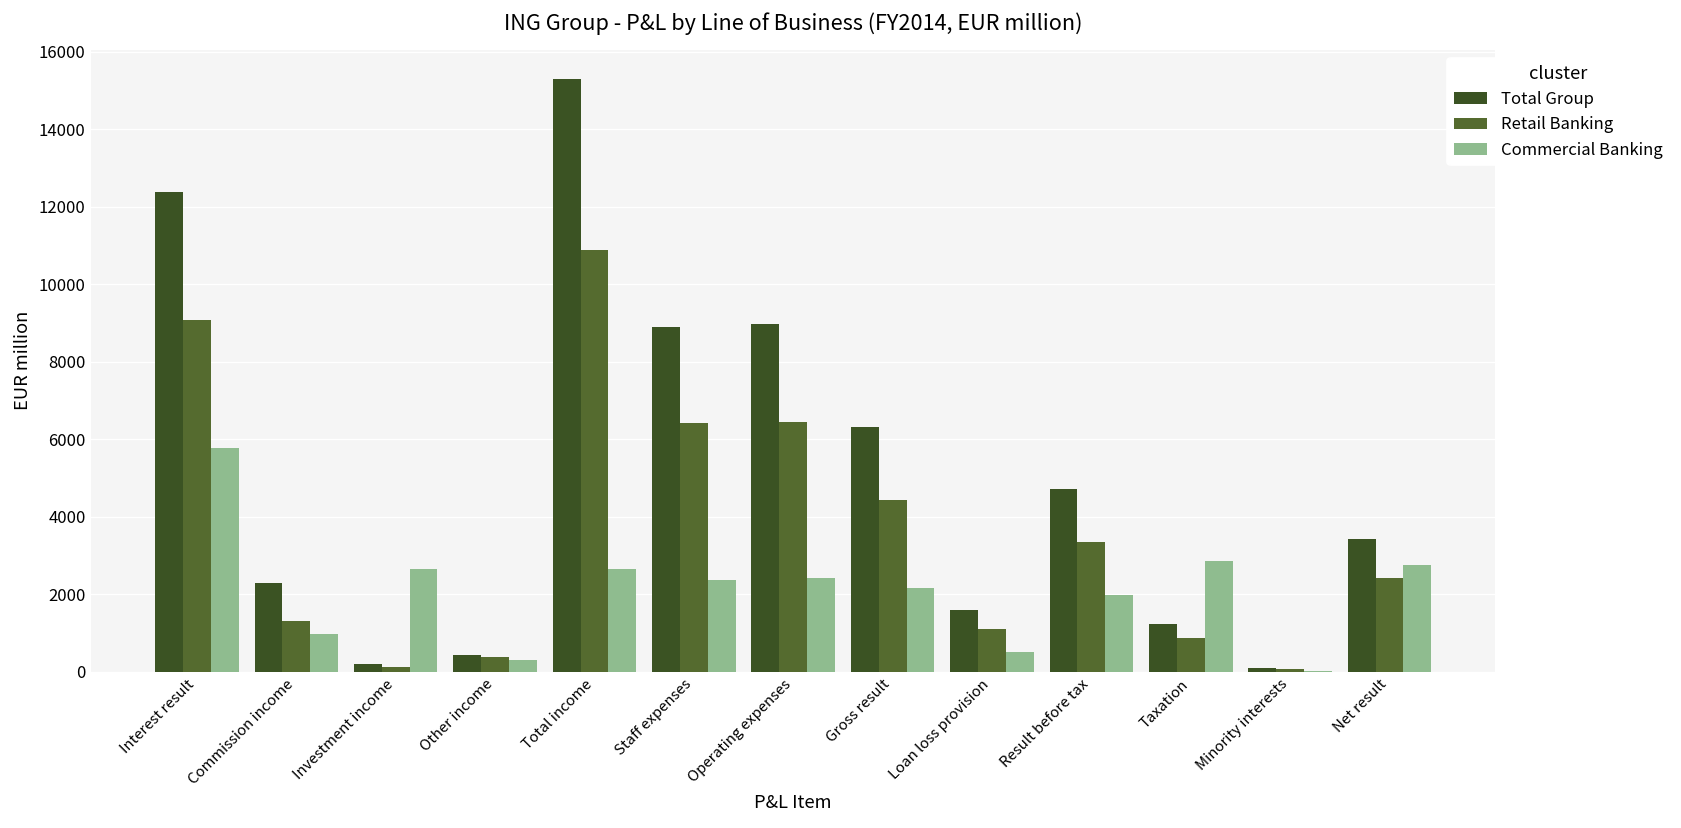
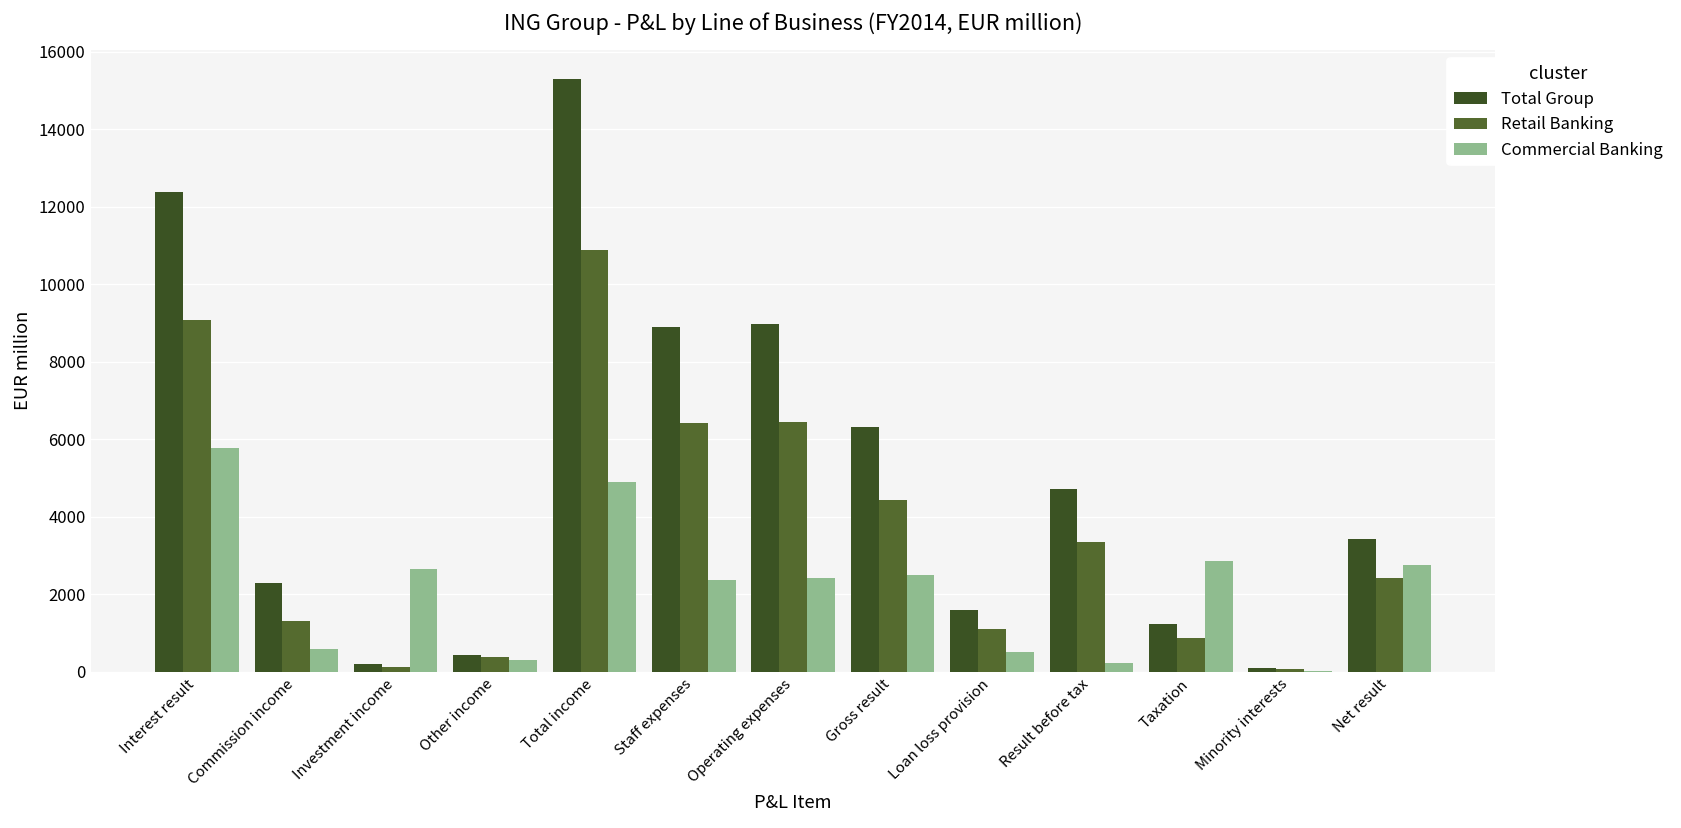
Commercial Banking, Commission income: 1000 -> 600
Commercial Banking, Total income: 2600 -> 4900
Commercial Banking, Gross result: 2100 -> 2500
Commercial Banking, Result before tax: 2000 -> 200
